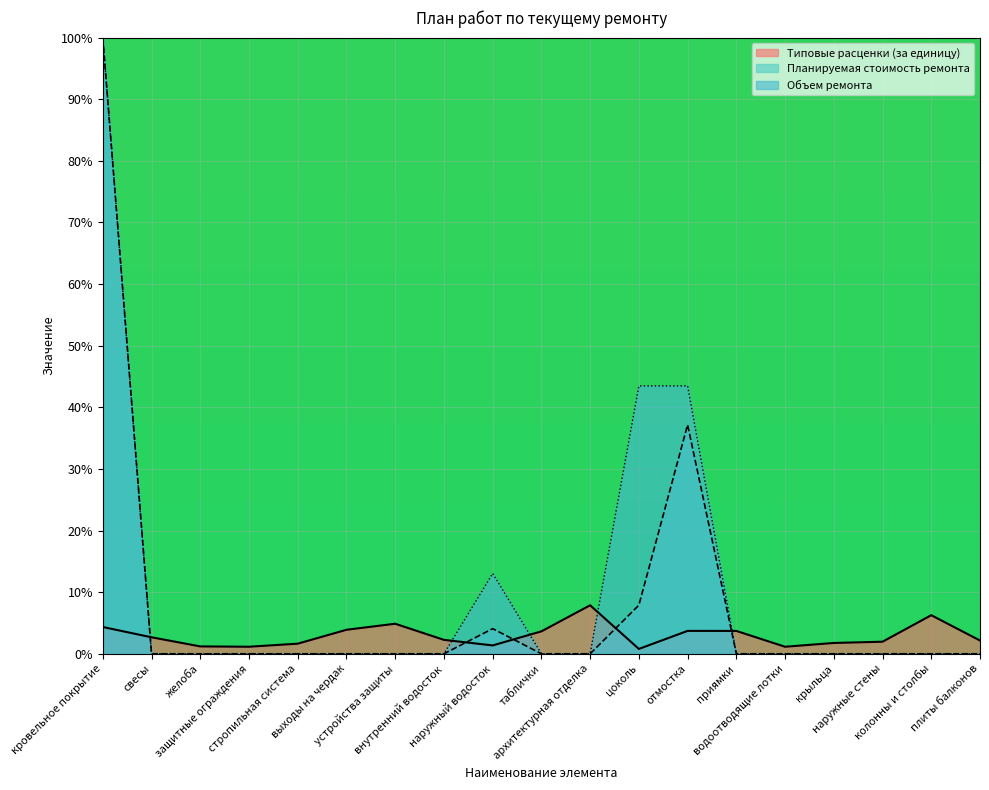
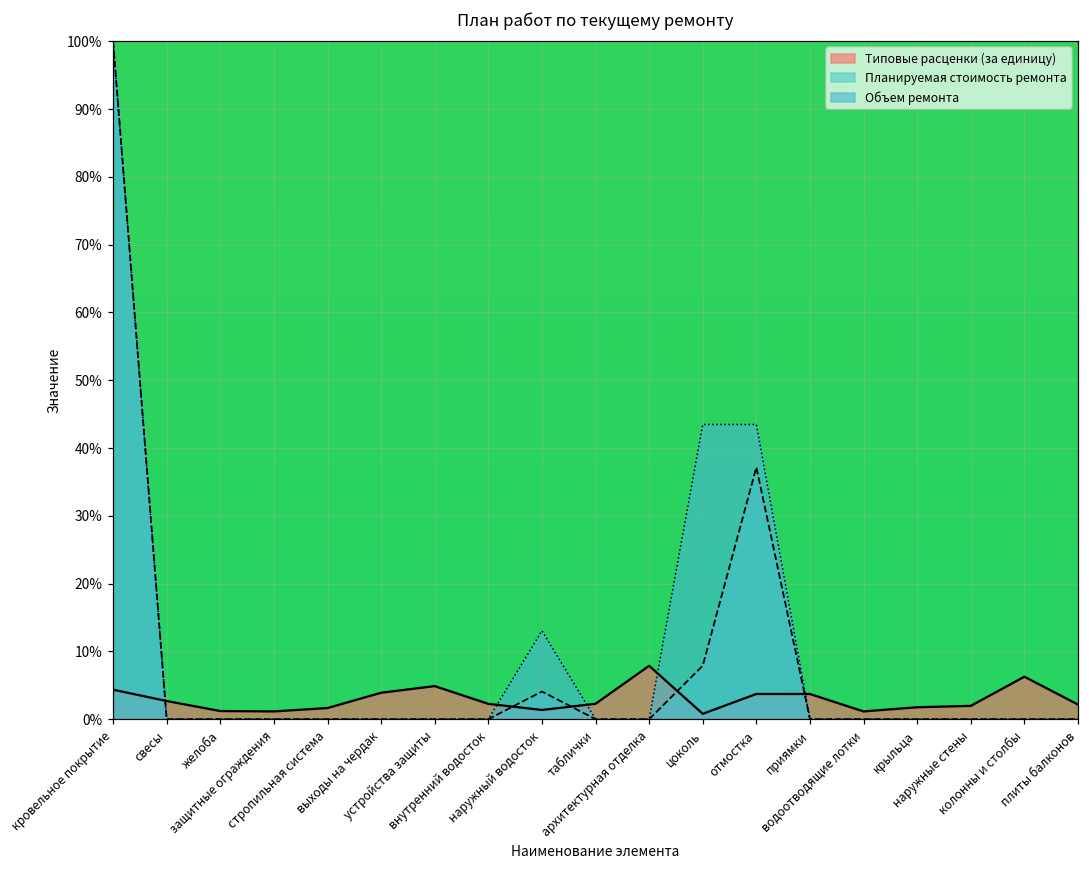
Типовые расценки (за единицу), таблички: 4% -> 2%
